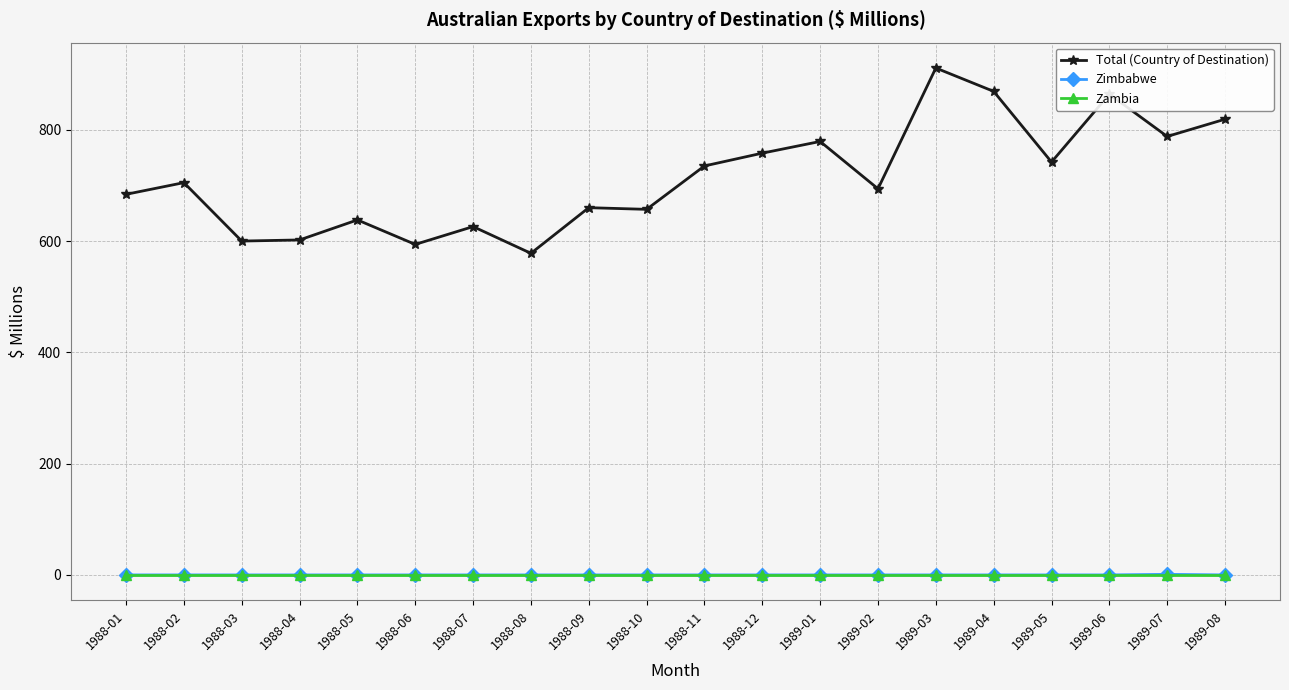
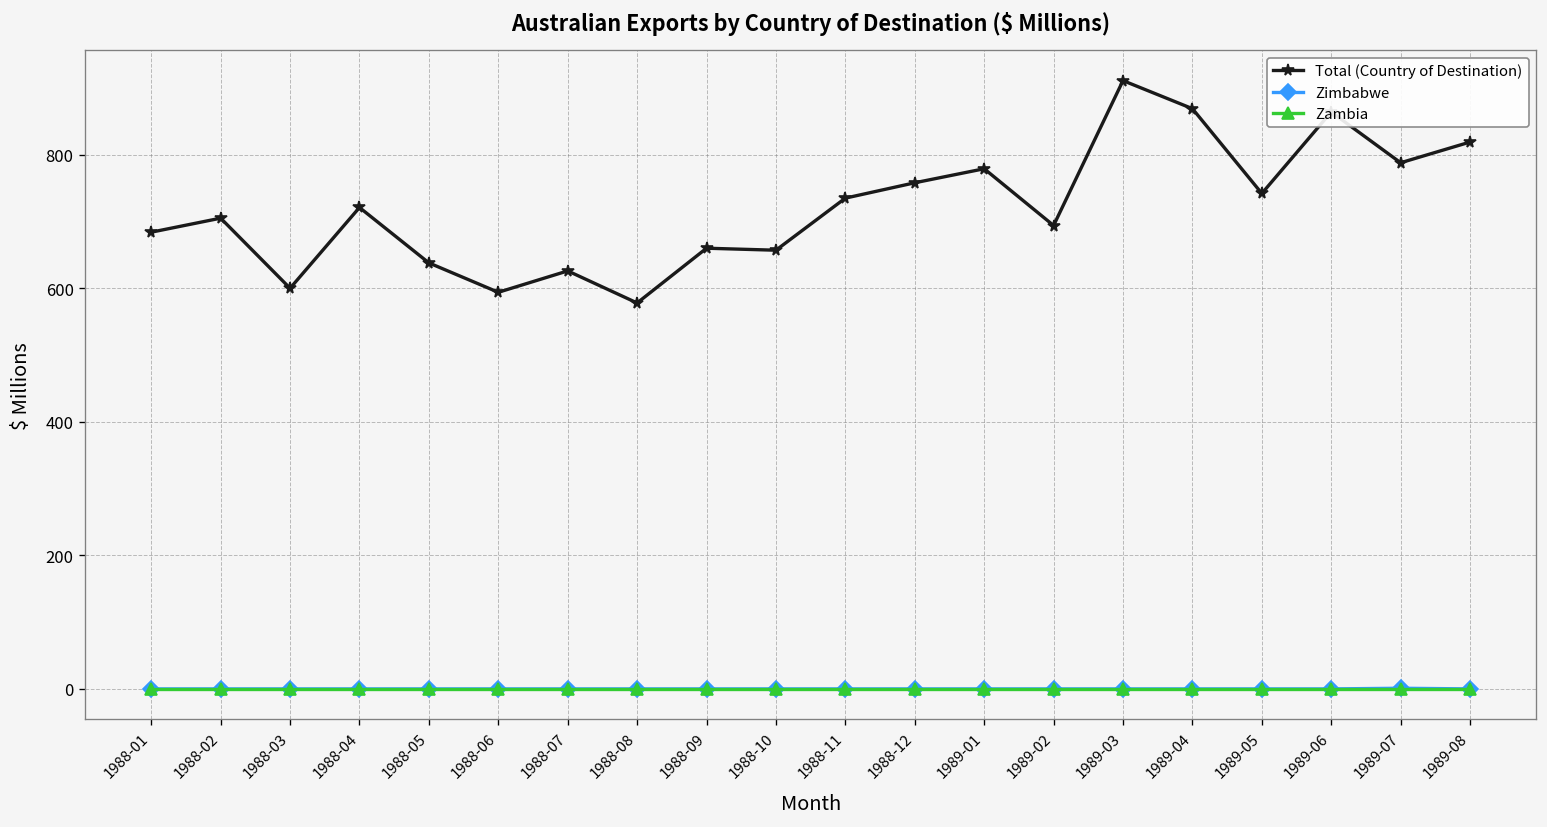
Total (Country of Destination), 1988-04: 600 -> 720
